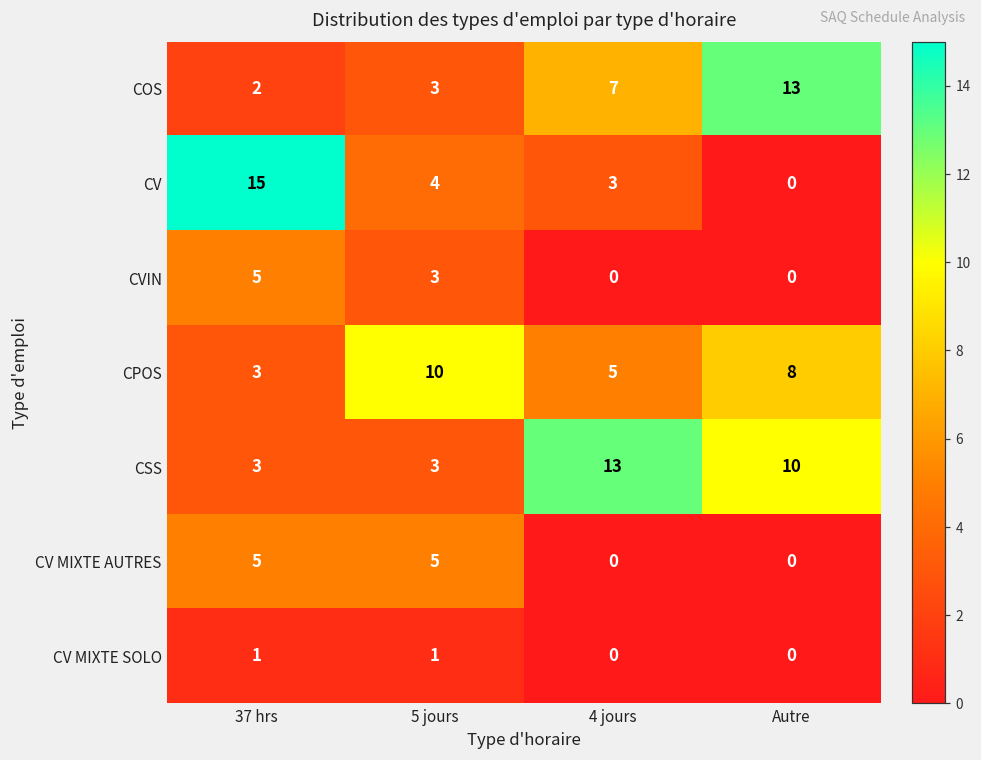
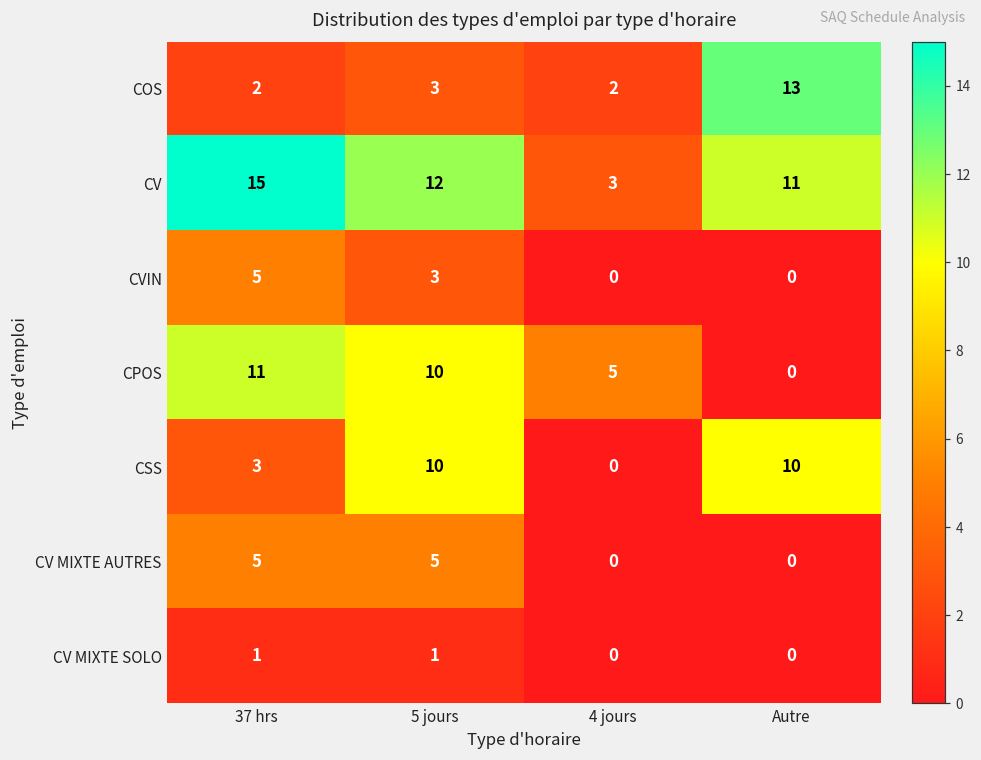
COS, 4 jours: 7 -> 2
CV, 5 jours: 4 -> 12
CV, Autre: 0 -> 11
CPOS, 37 hrs: 3 -> 11
CPOS, Autre: 8 -> 0
CSS, 5 jours: 3 -> 10
CSS, 4 jours: 13 -> 0
